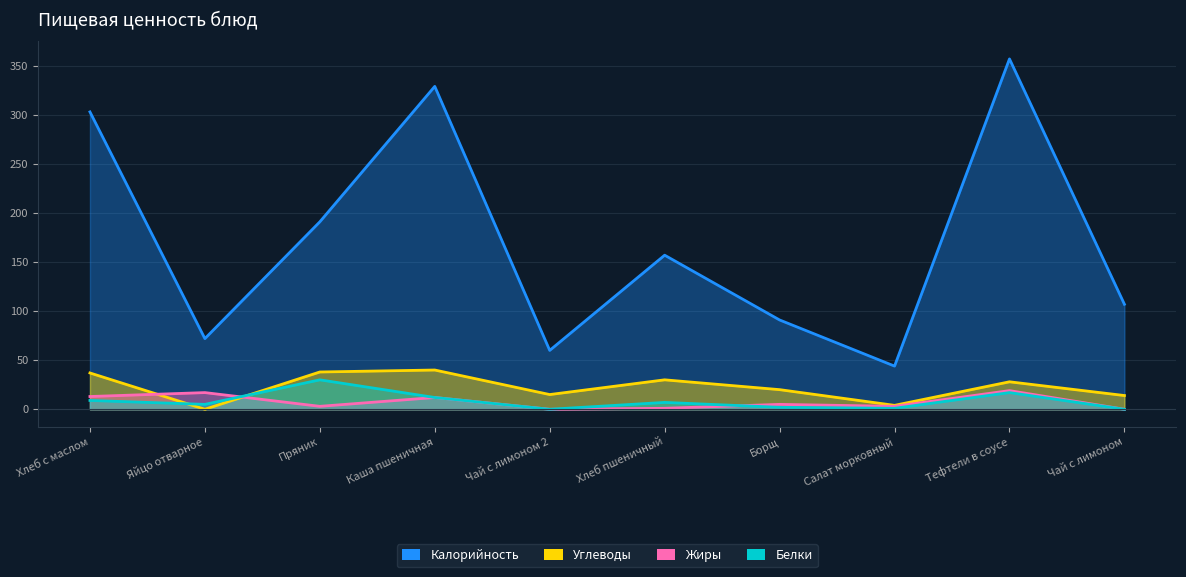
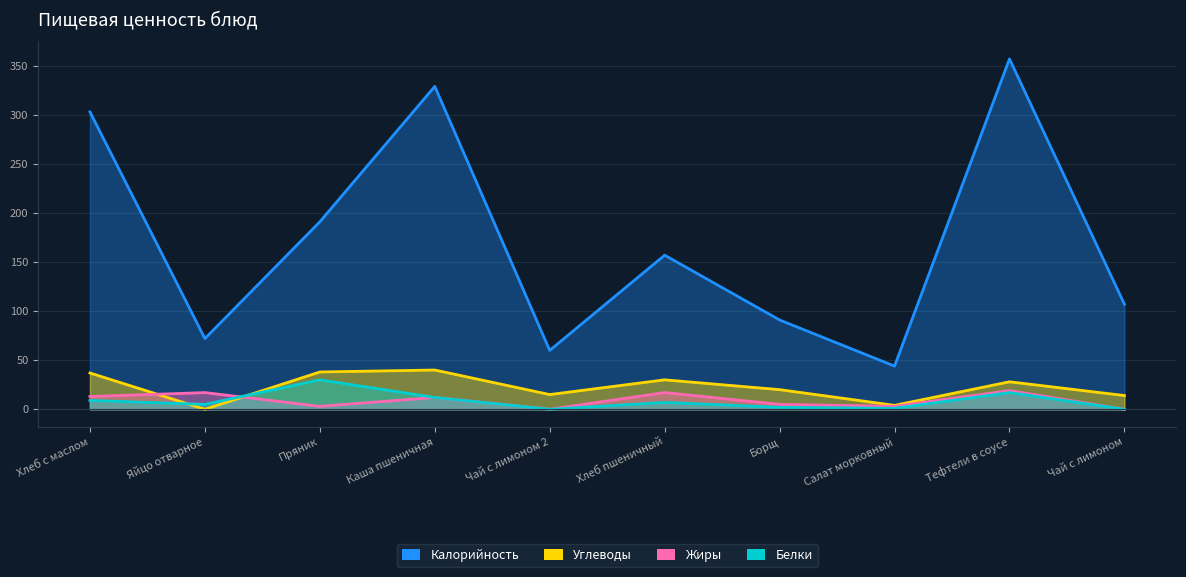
Жиры, Хлеб пшеничный: 0 -> 20
